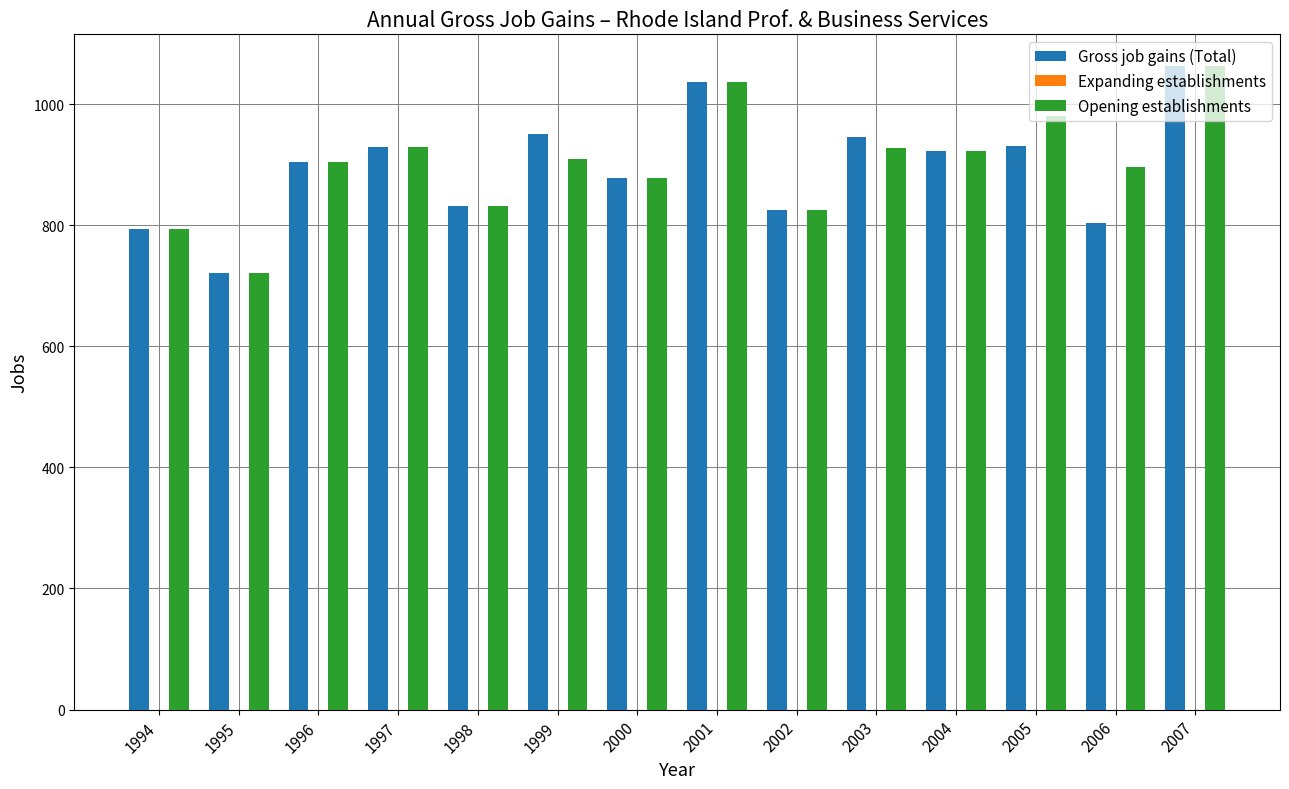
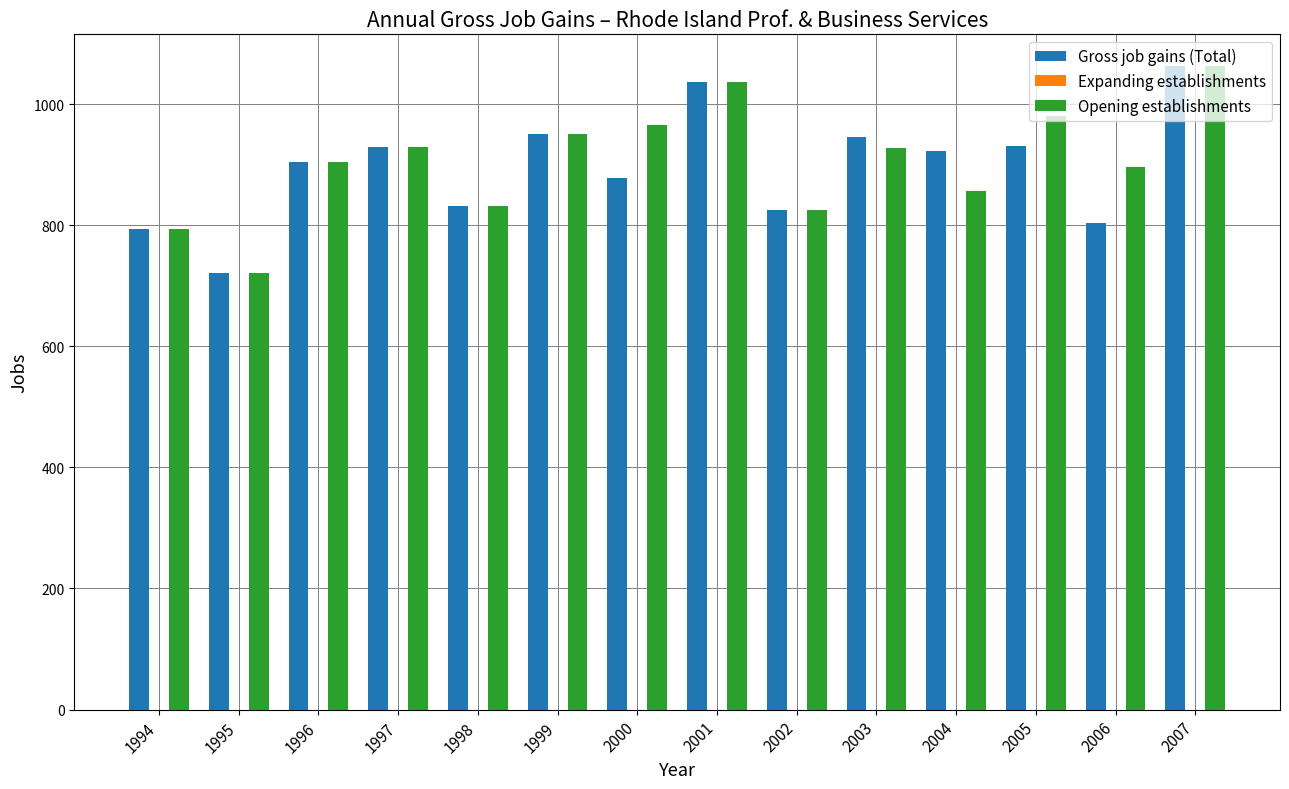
Opening establishments, 1999: 910 -> 950
Opening establishments, 2000: 880 -> 970
Opening establishments, 2004: 920 -> 860
